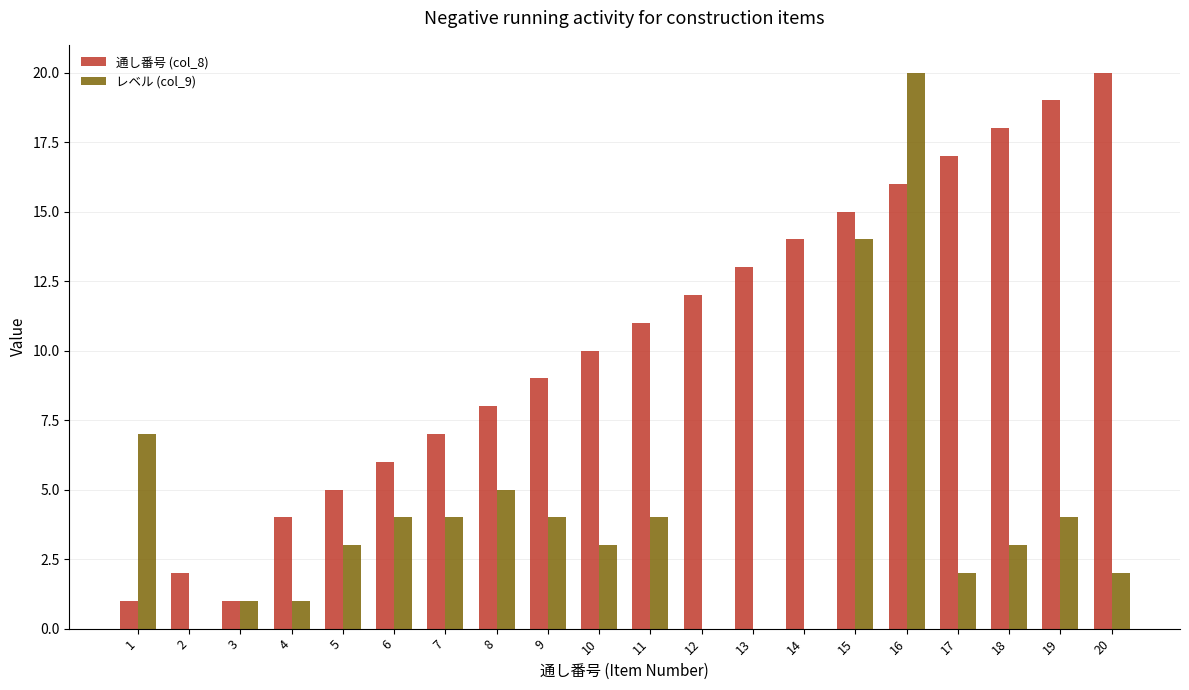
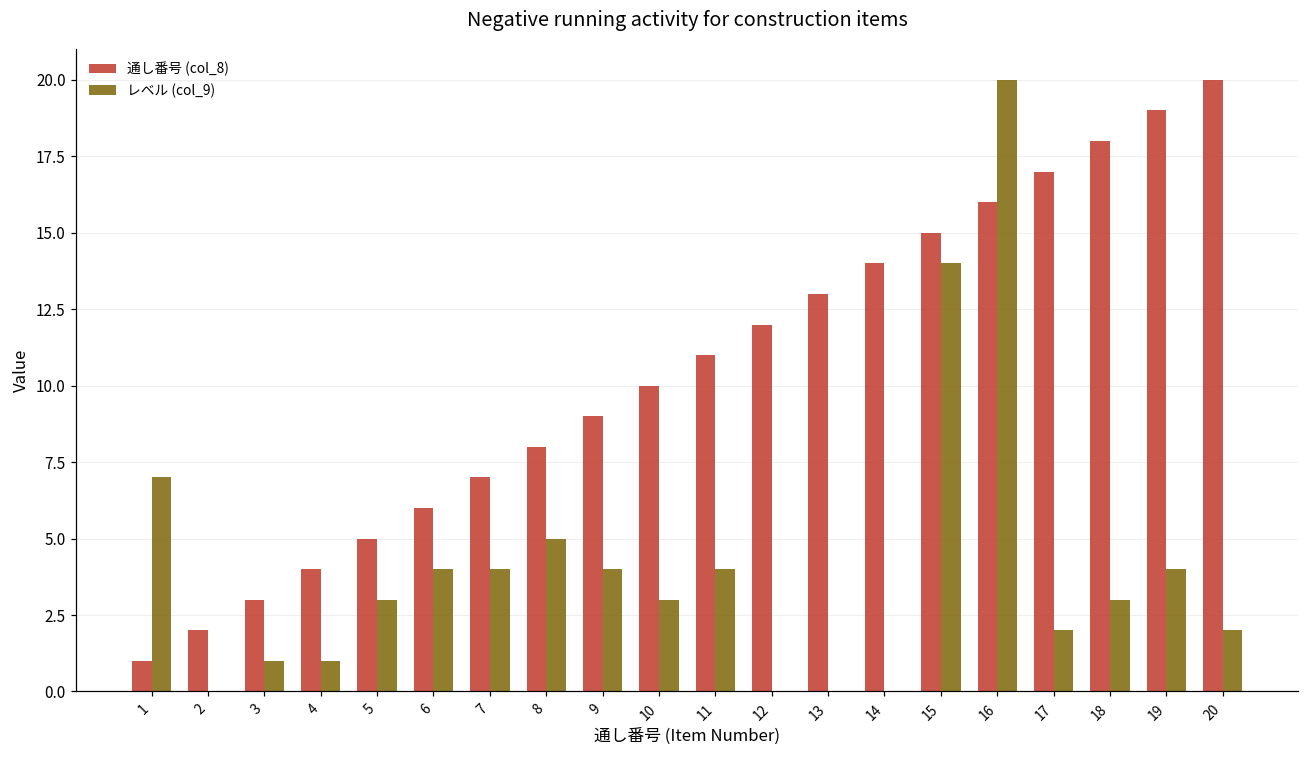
通し番号 (col_8), 3: 1 -> 3
